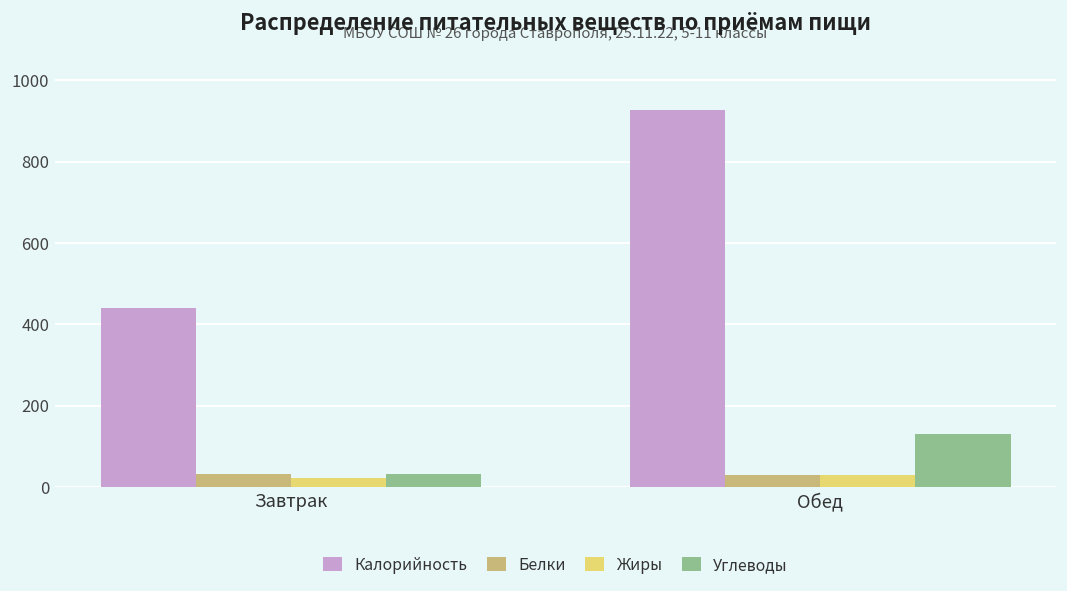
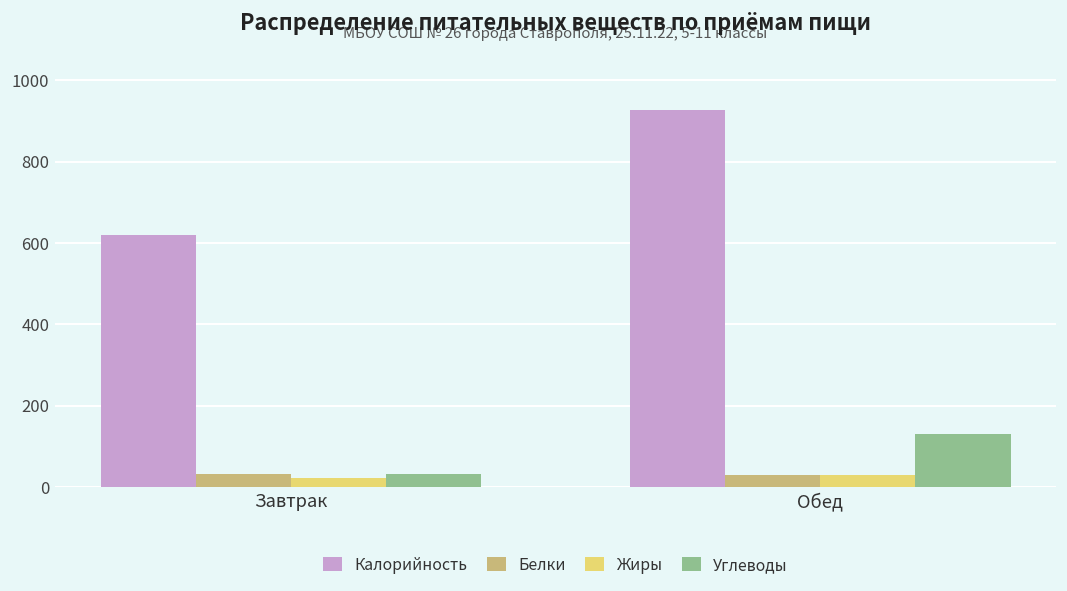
Калорийность, Завтрак: 440 -> 620
